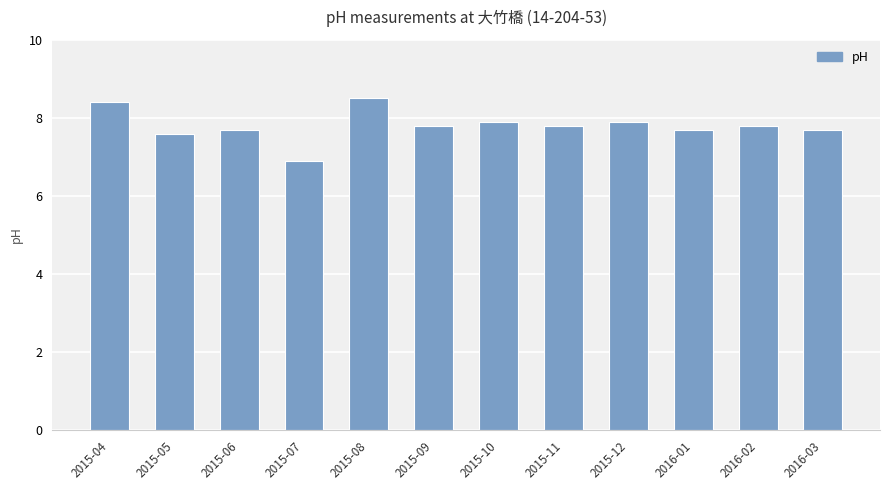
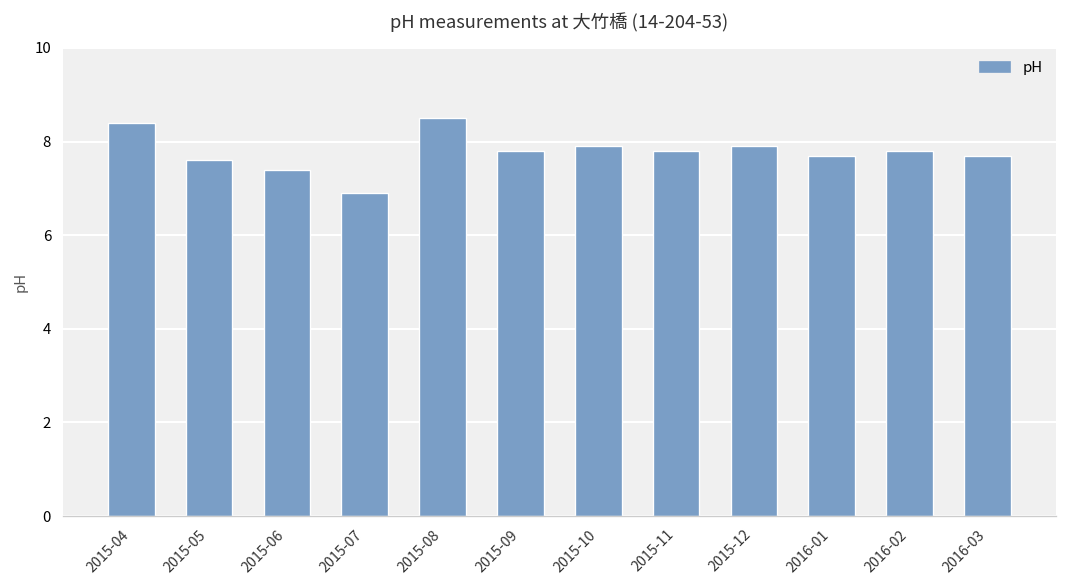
2015-06: 7.7 -> 7.4
